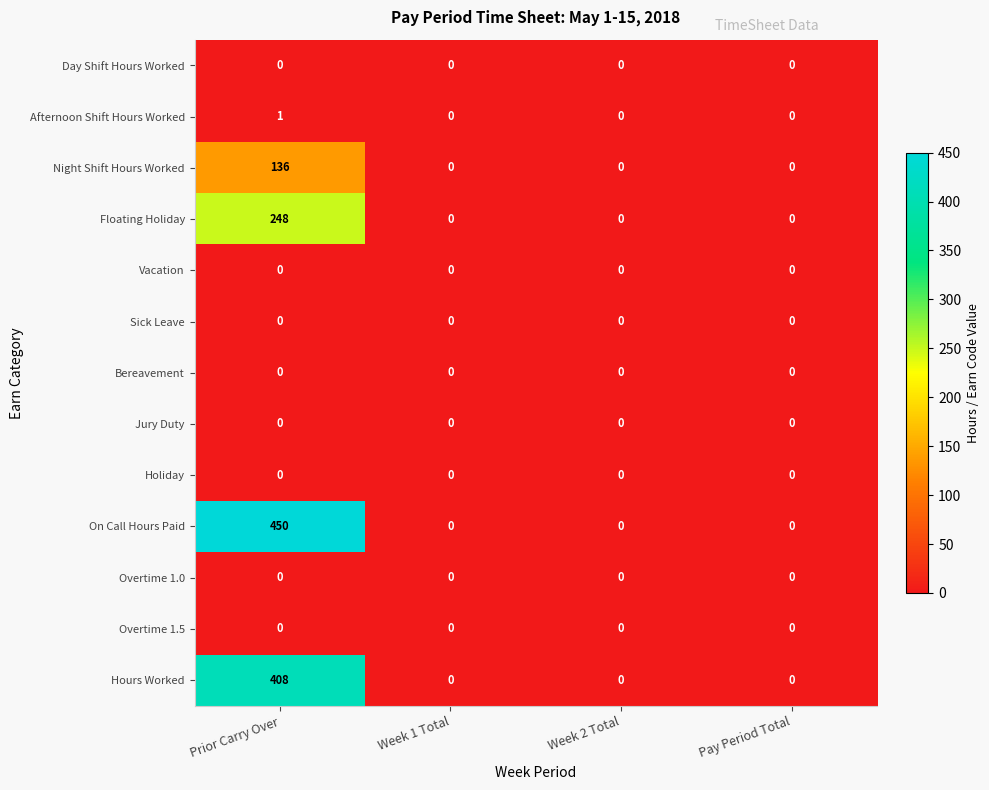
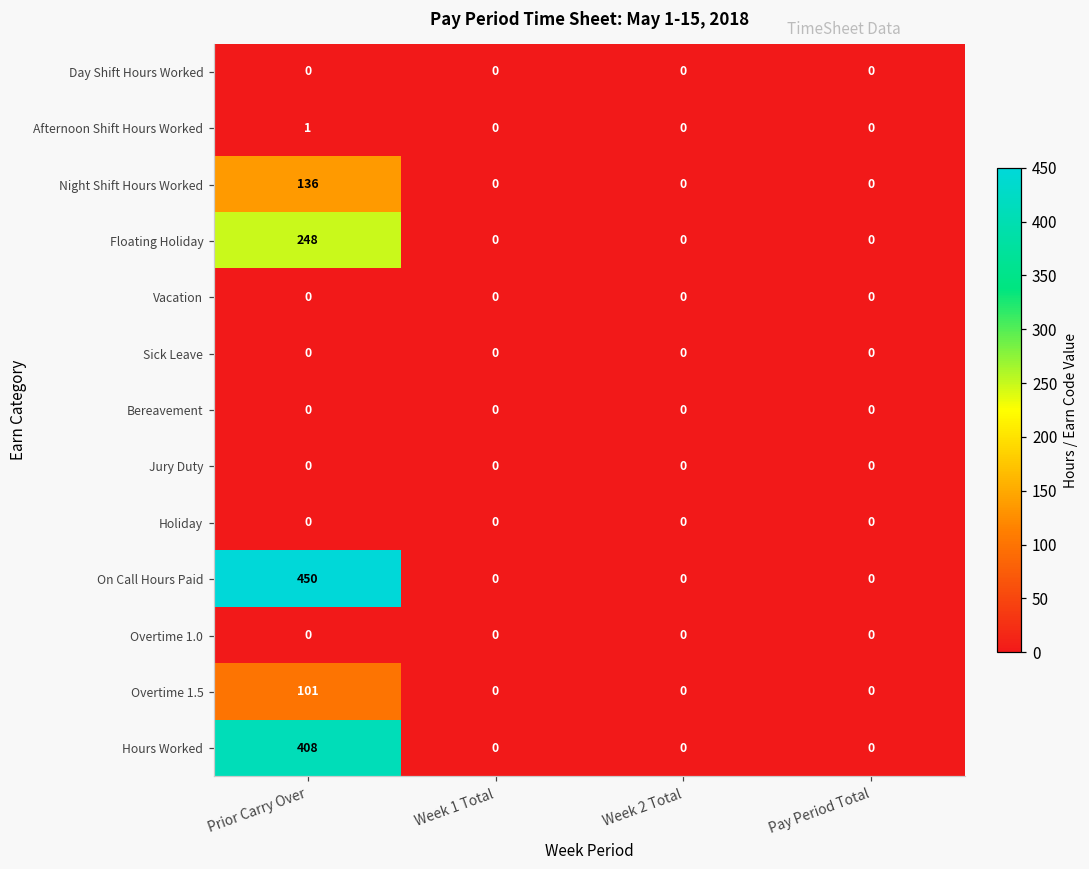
Overtime 1.5, Prior Carry Over: 0 -> 101
